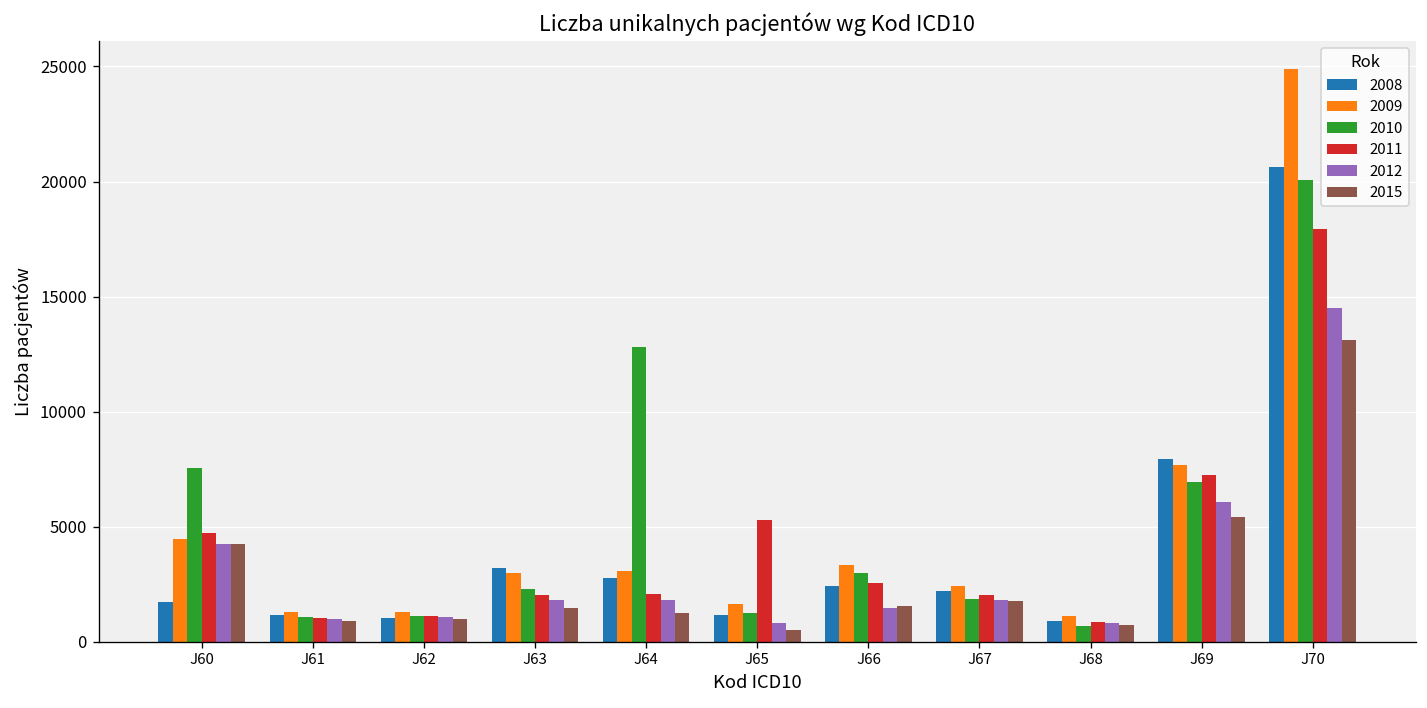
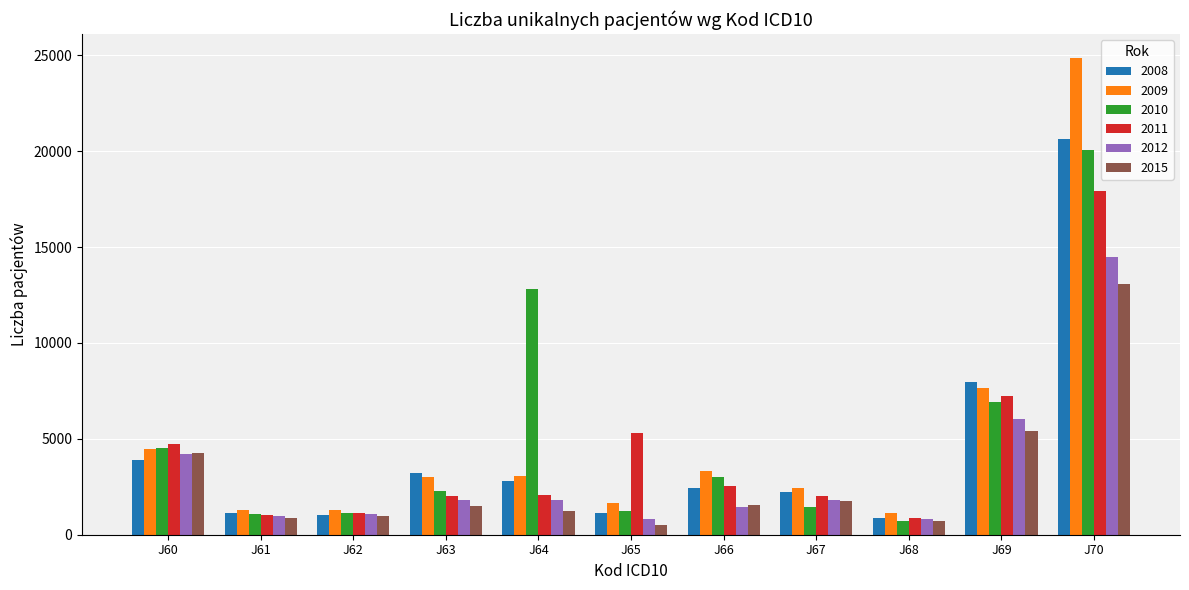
2008, J60: 1700 -> 3900
2010, J60: 7500 -> 4500
2010, J67: 1900 -> 1400
